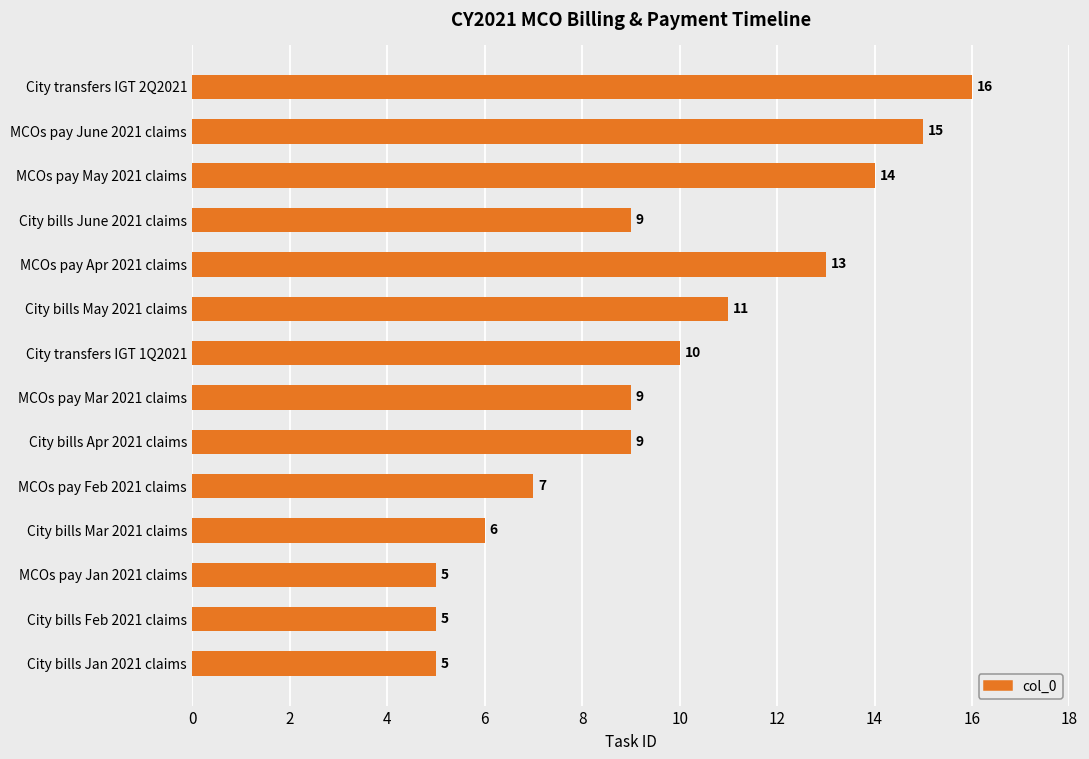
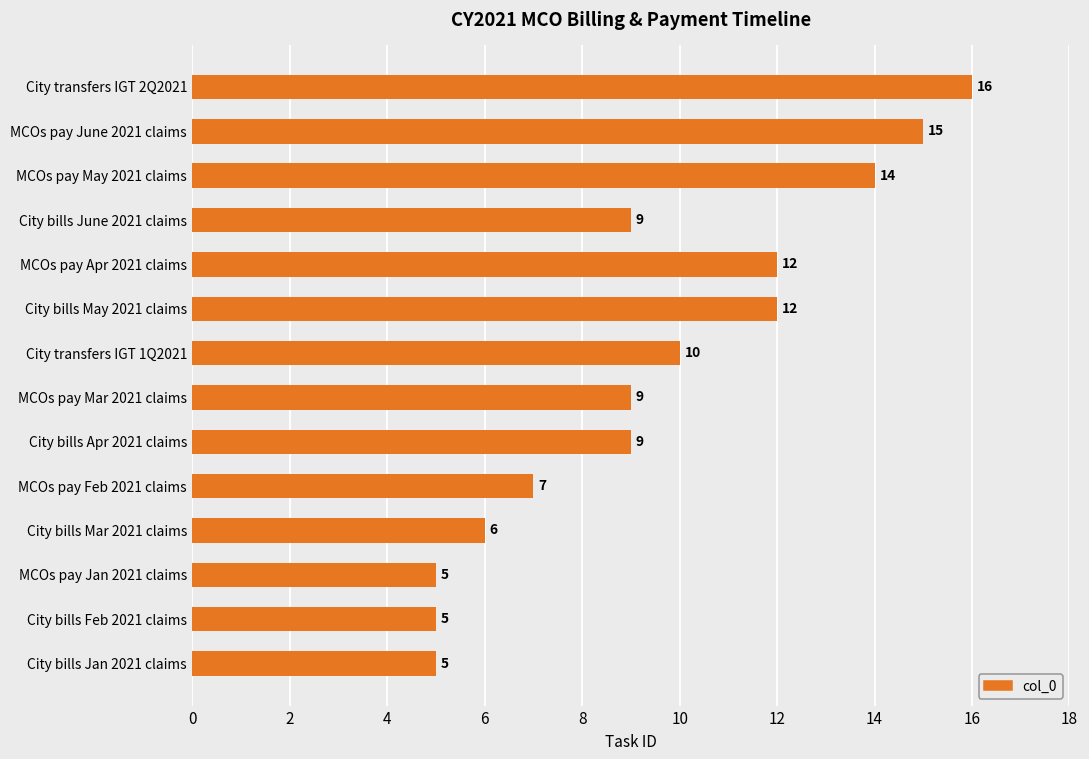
MCOs pay Apr 2021 claims: 13 -> 12
City bills May 2021 claims: 11 -> 12
